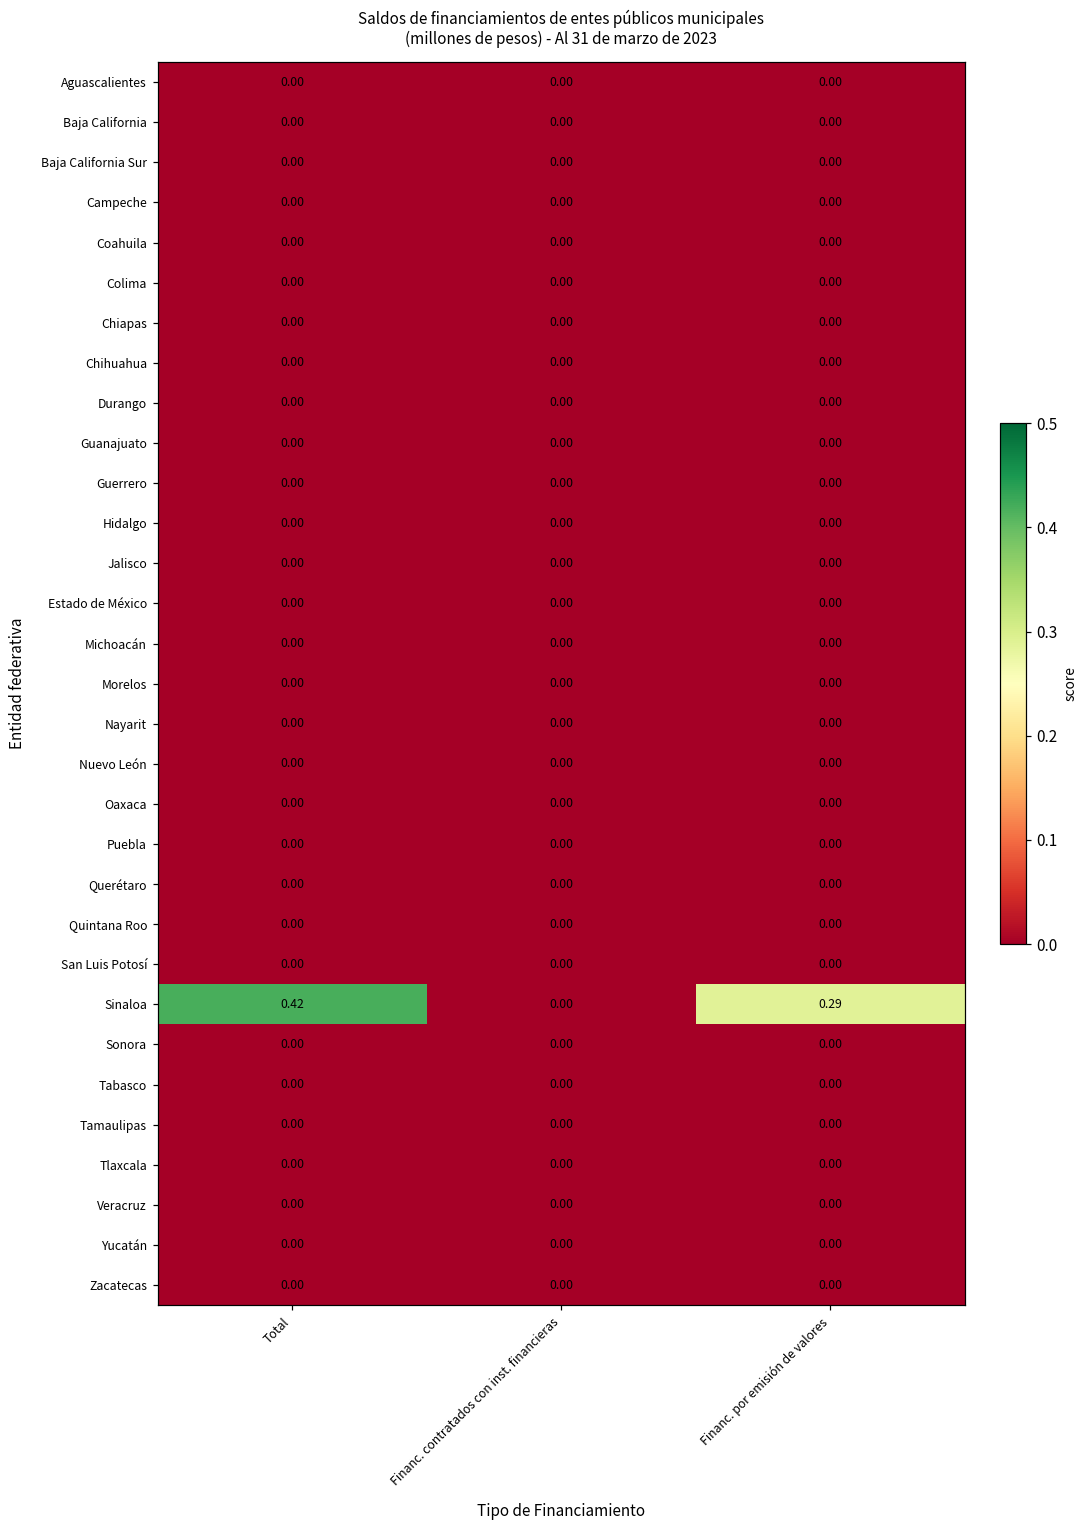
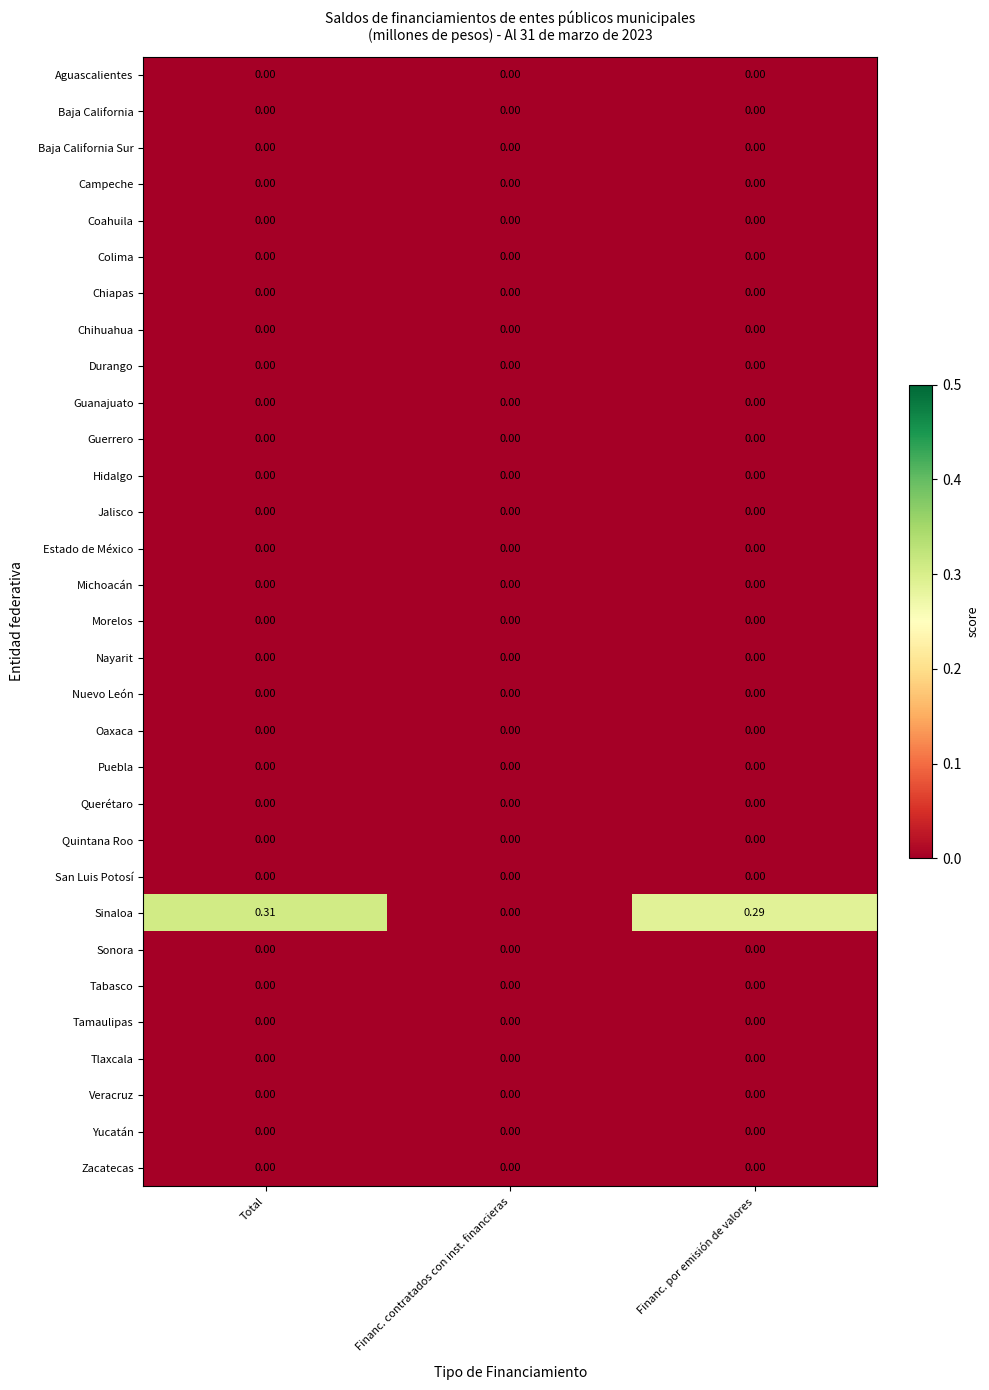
Sinaloa, Total: 0.42 -> 0.31
